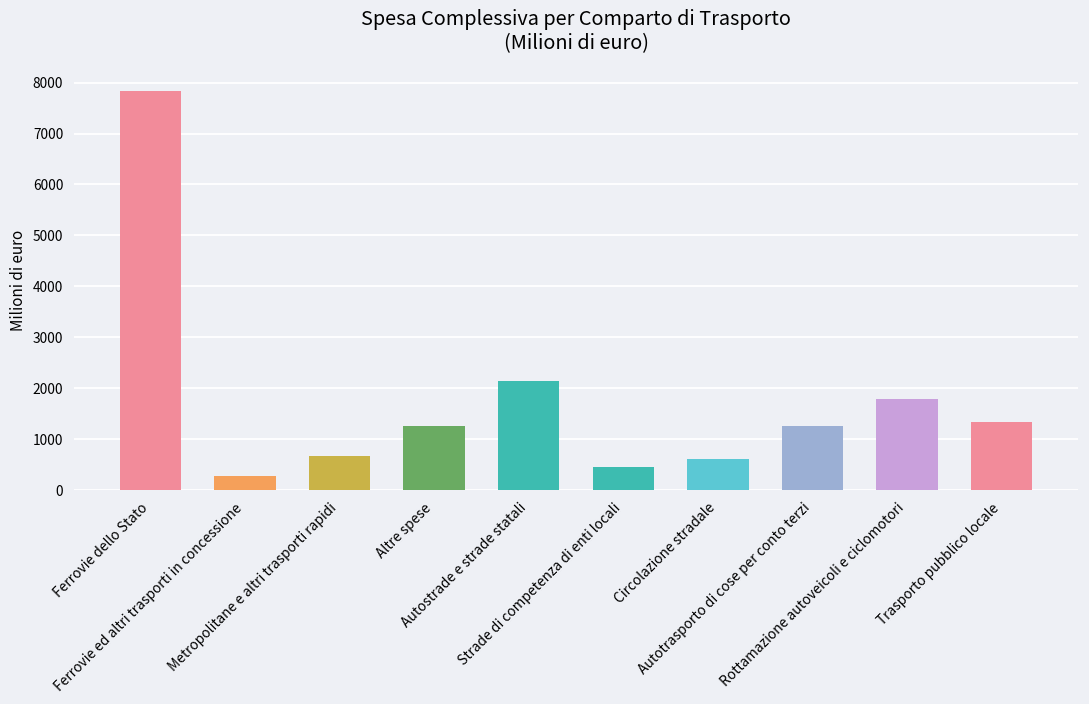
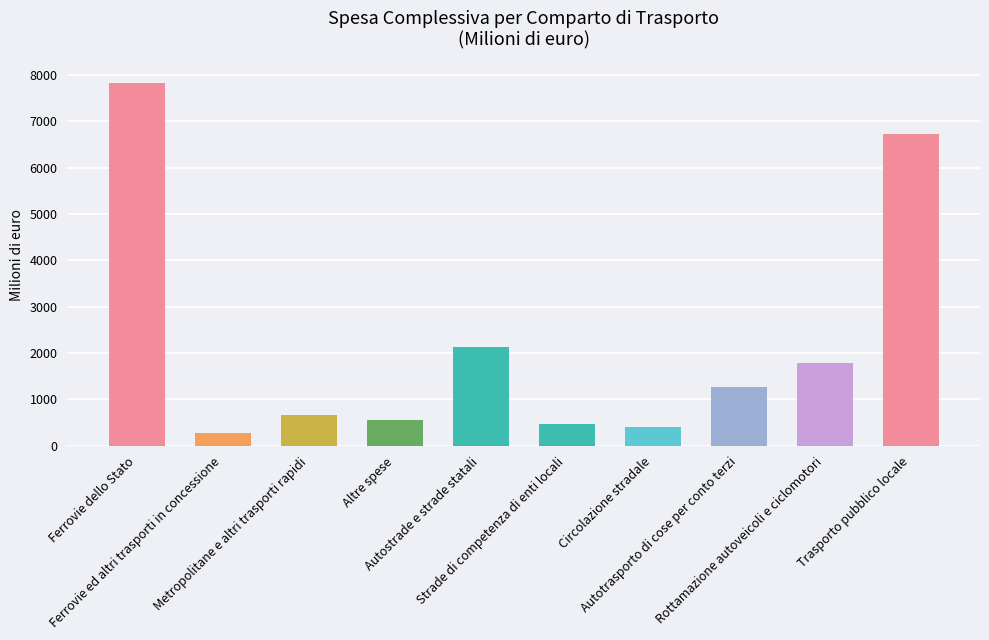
Altre spese: 1300 -> 600
Circolazione stradale: 600 -> 400
Trasporto pubblico locale: 1300 -> 6700
